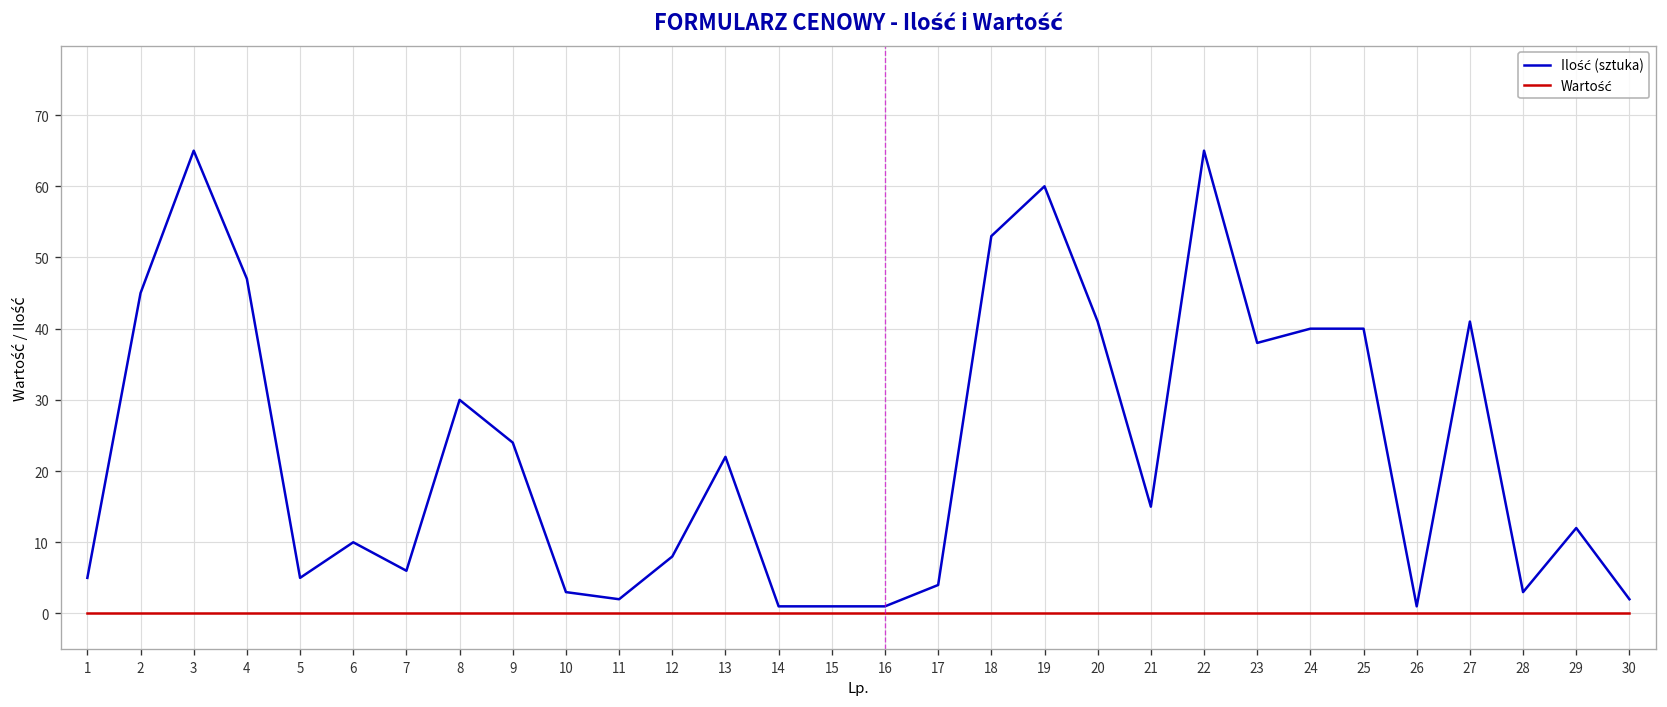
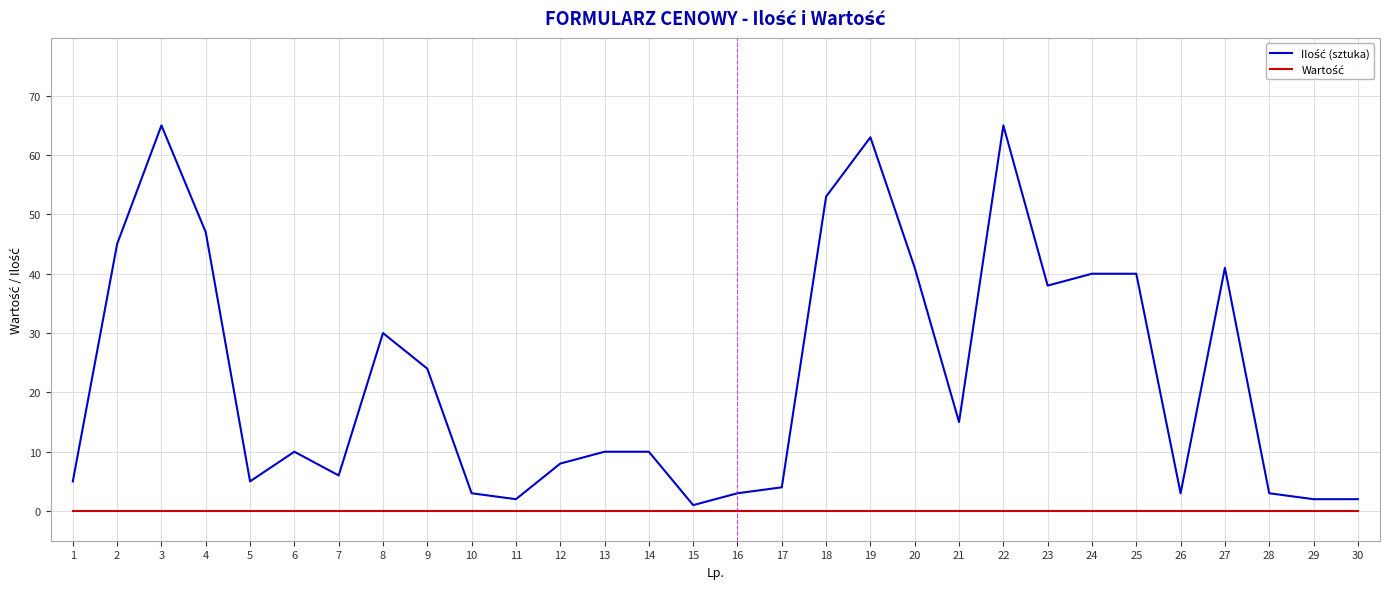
Ilość (sztuka), 13: 22 -> 10
Ilość (sztuka), 14: 1 -> 10
Ilość (sztuka), 16: 1 -> 3
Ilość (sztuka), 19: 60 -> 63
Ilość (sztuka), 26: 1 -> 3
Ilość (sztuka), 29: 12 -> 2
